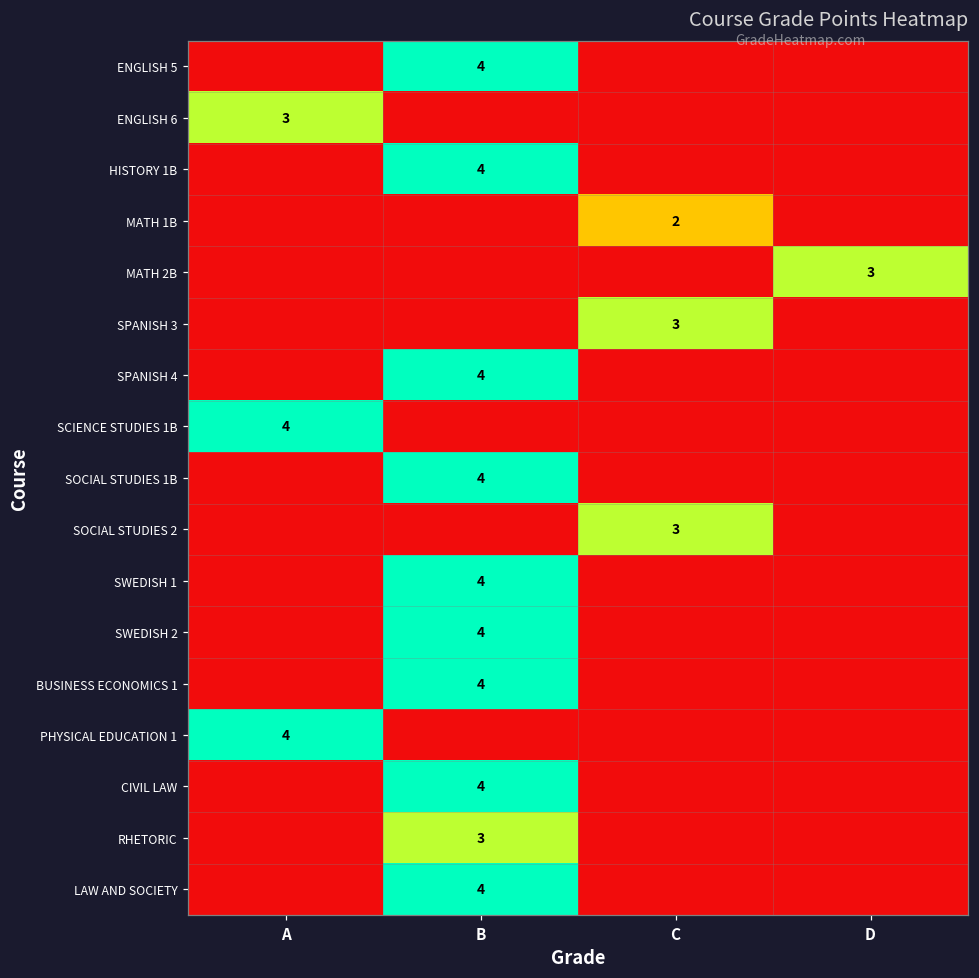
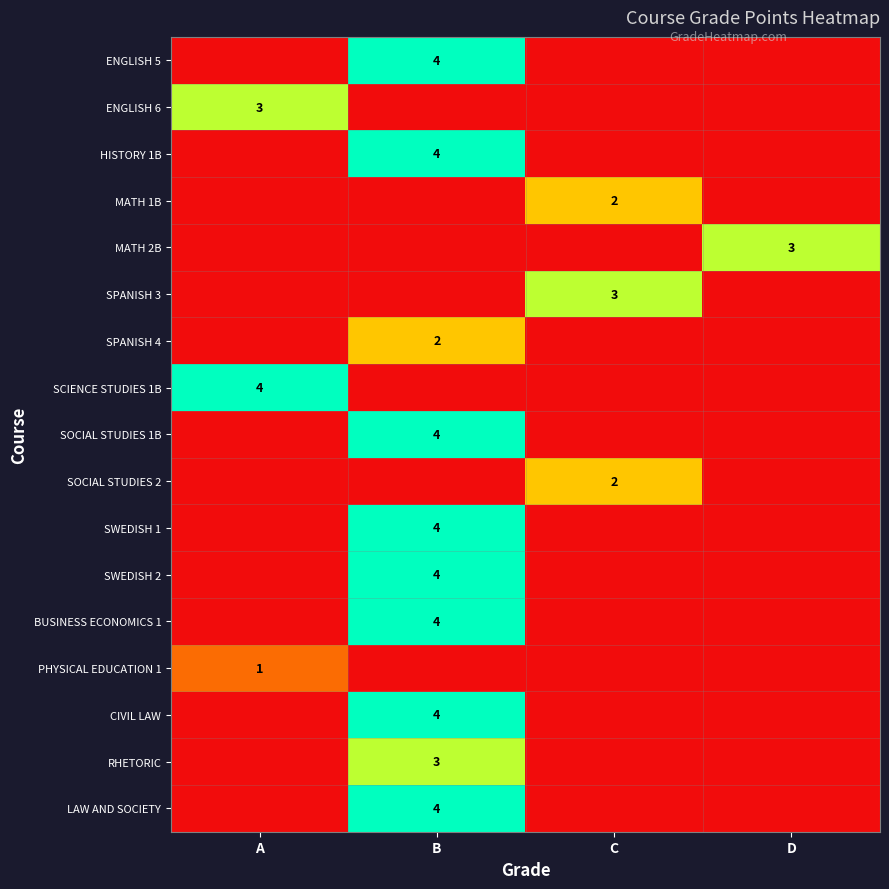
SPANISH 4, B: 4 -> 2
SOCIAL STUDIES 2, C: 3 -> 2
PHYSICAL EDUCATION 1, A: 4 -> 1
